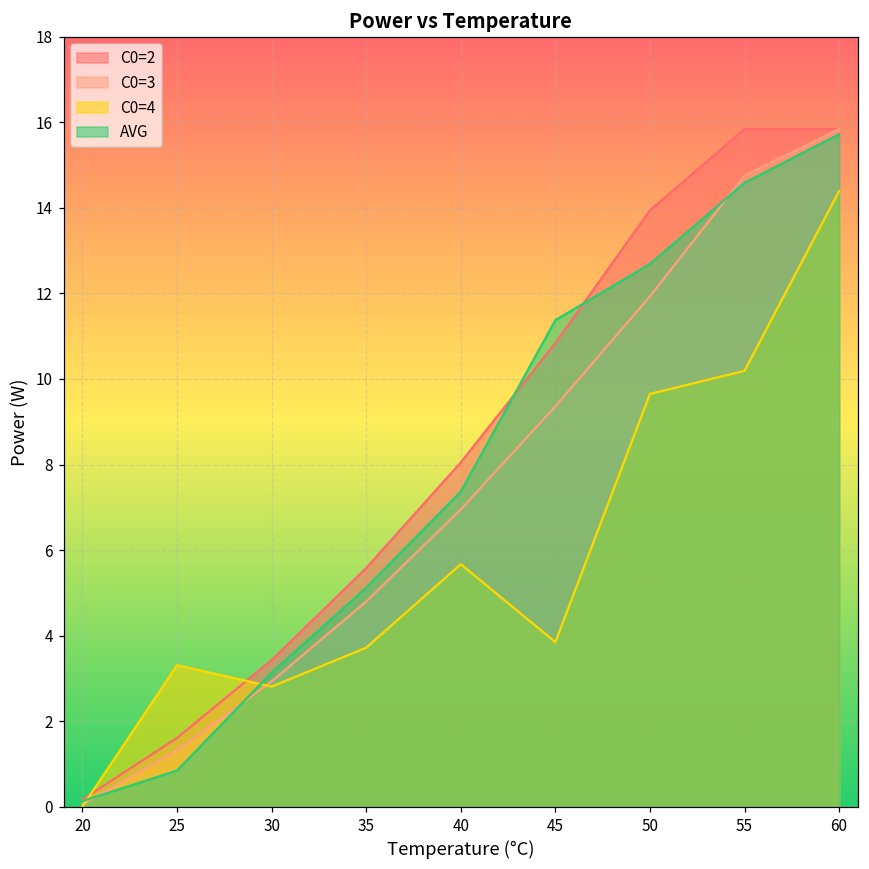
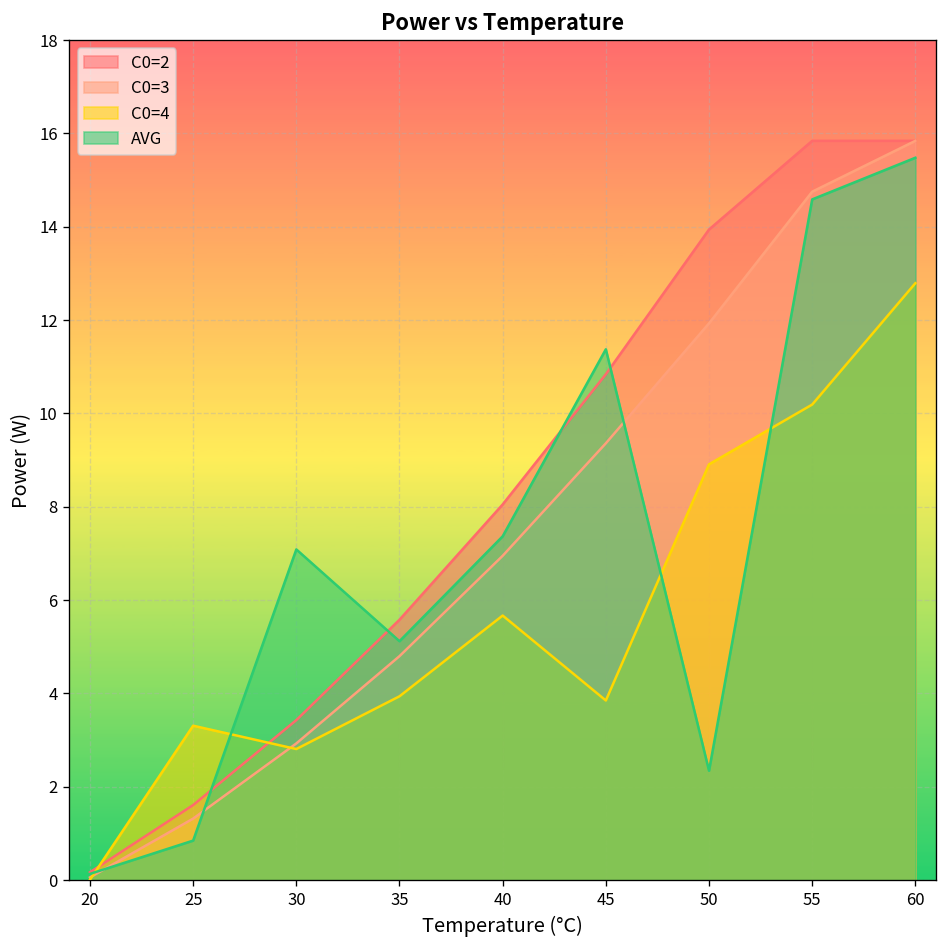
AVG, 30: 3.1 -> 7.1
C0=4, 35: 3.7 -> 3.9
C0=4, 50: 9.7 -> 8.9
AVG, 50: 12.7 -> 2.3
C0=4, 60: 14.4 -> 12.8
AVG, 60: 15.7 -> 15.5
